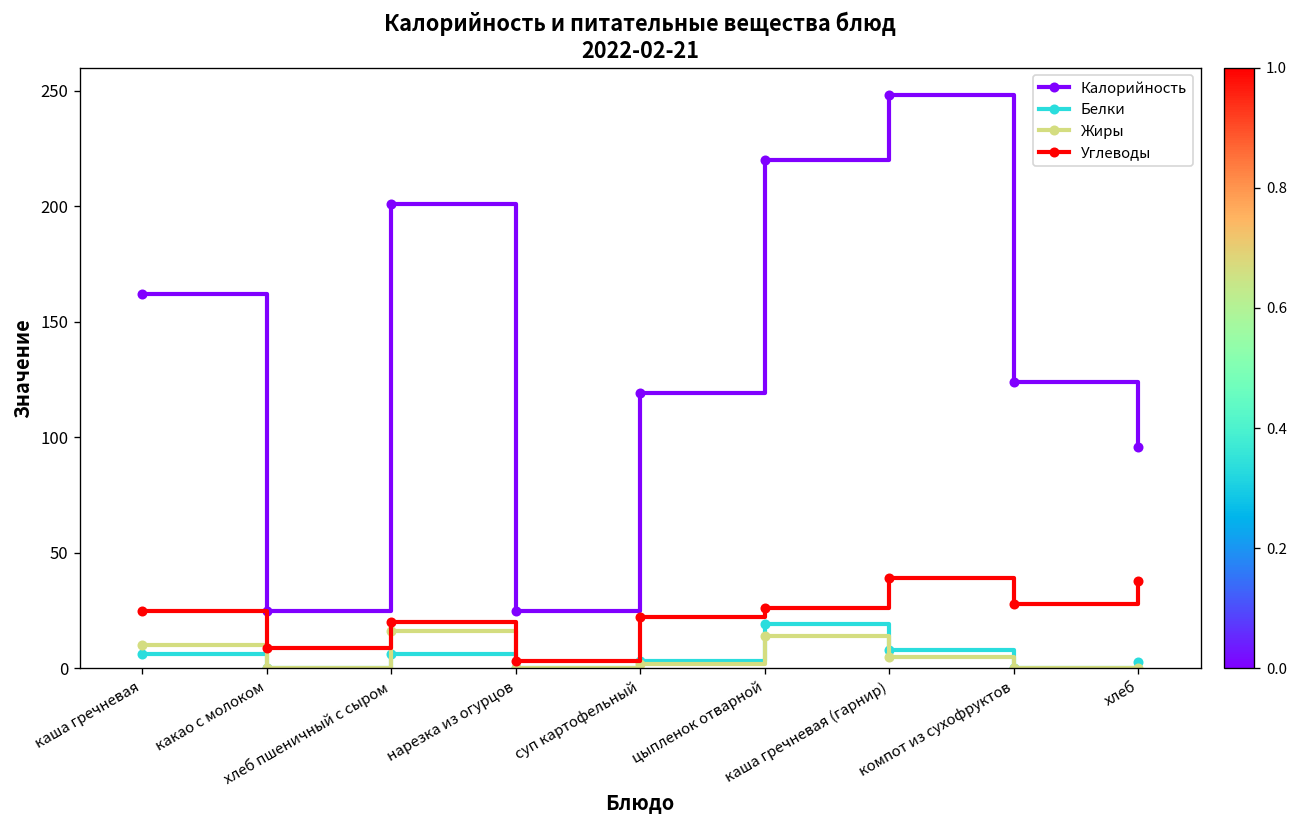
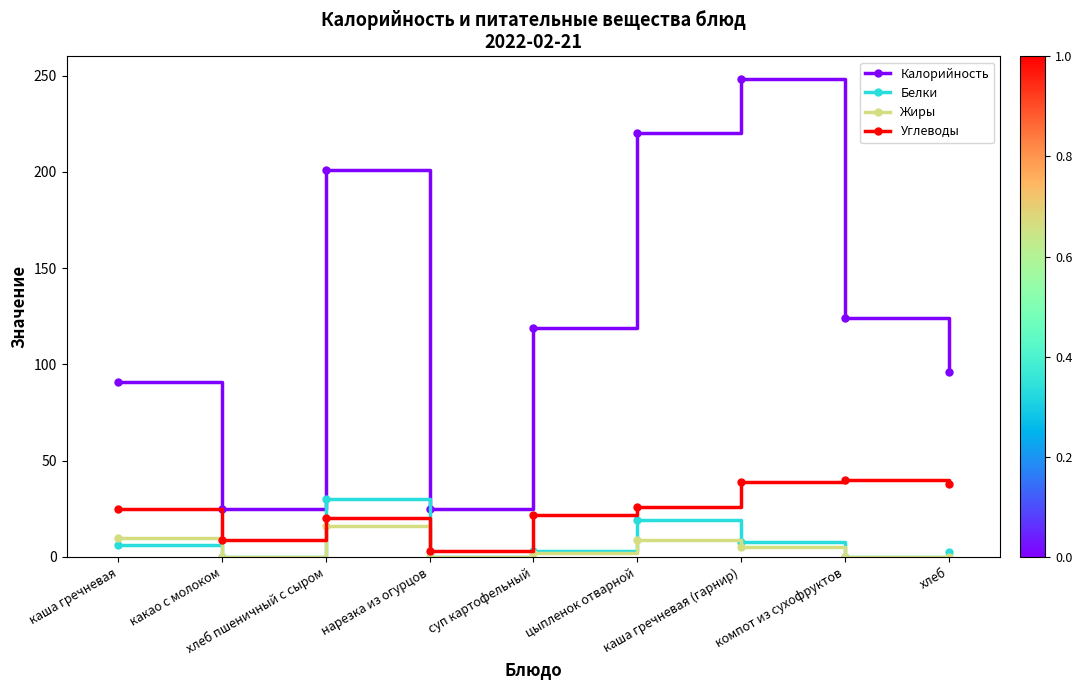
Калорийность, каша гречневая: 162 -> 91
Белки, хлеб пшеничный с сыром: 6 -> 30
Жиры, цыпленок отварной: 14 -> 9
Углеводы, компот из сухофруктов: 28 -> 40
